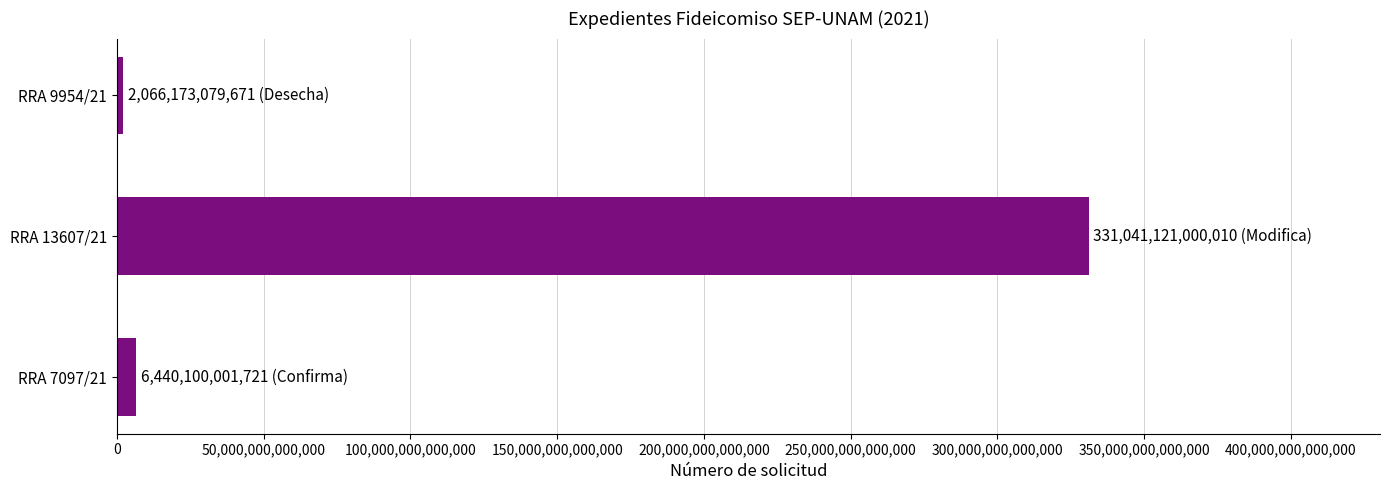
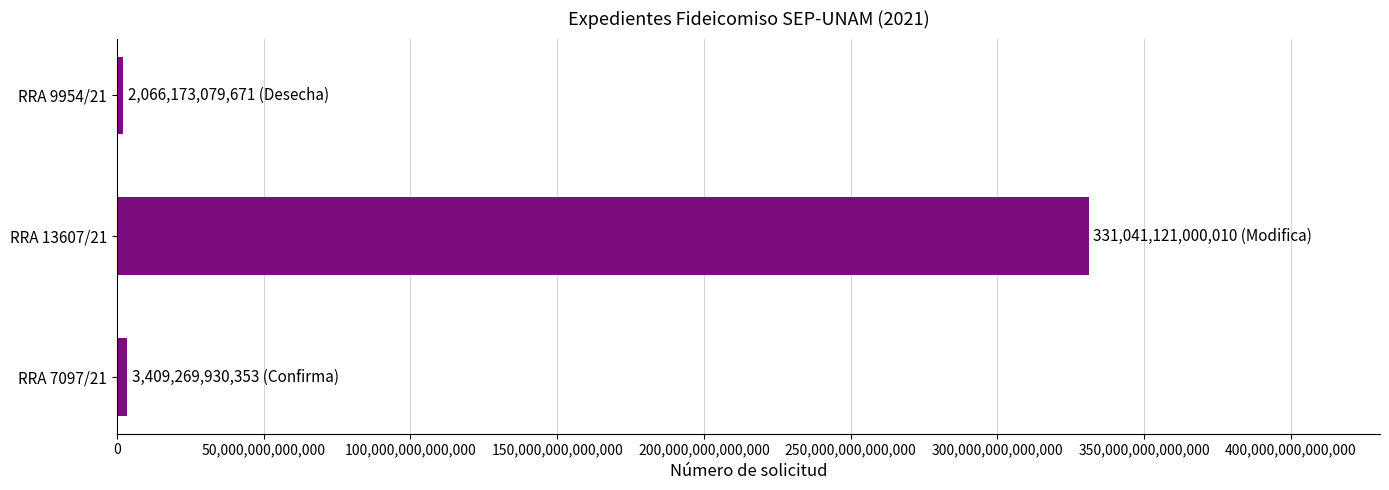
RRA 7097/21: 6,440,100,001,721 -> 3,409,269,930,353
